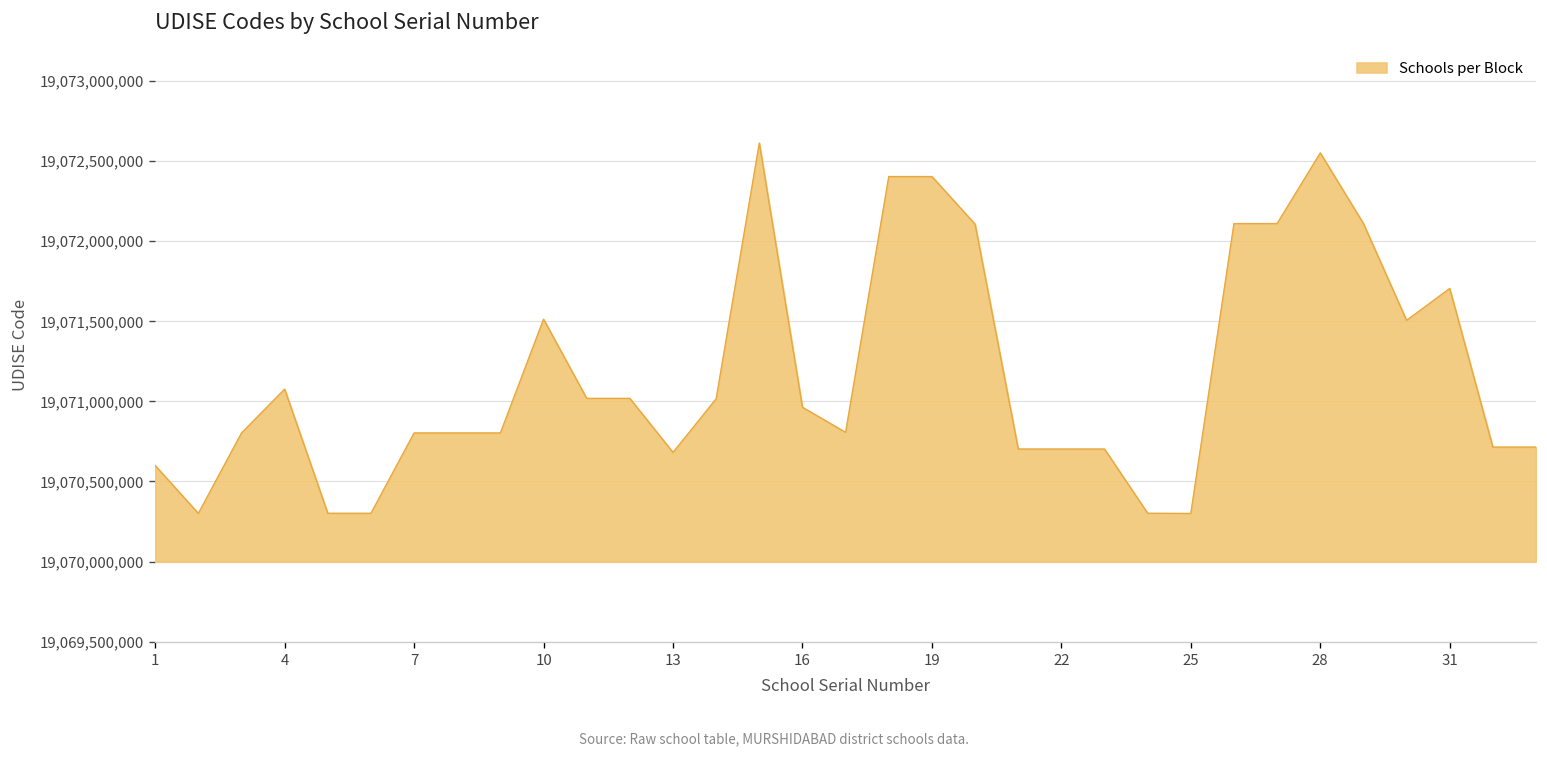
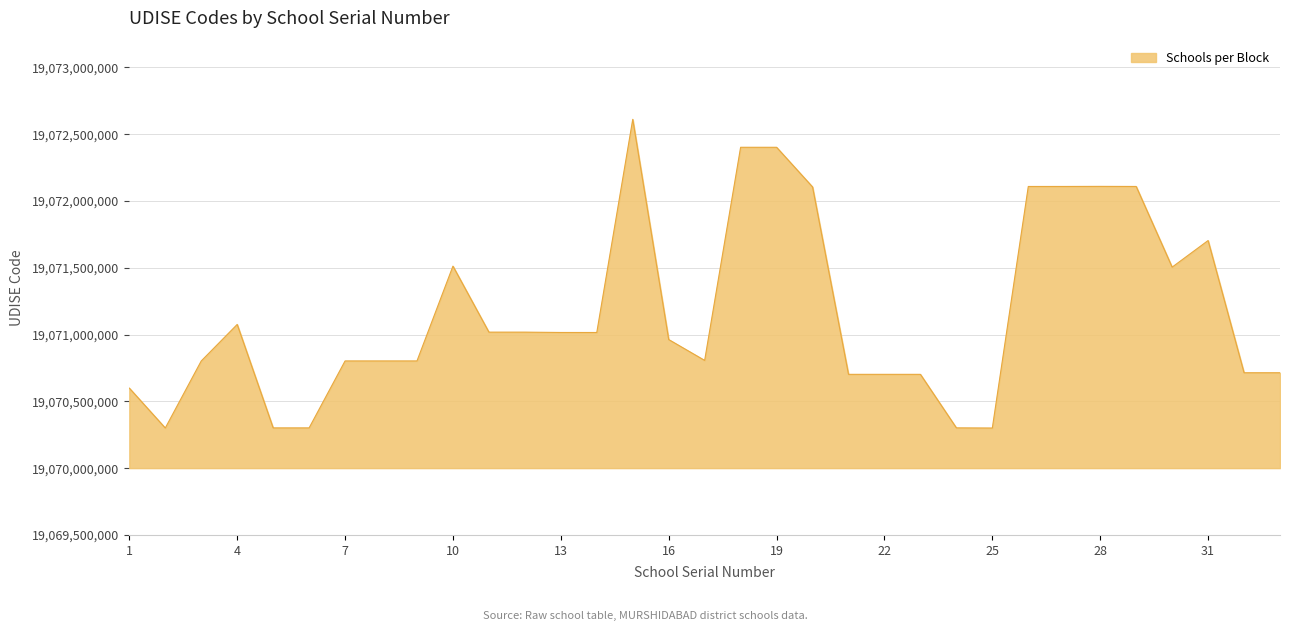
13: 19,070,680,000 -> 19,071,020,000
28: 19,072,550,000 -> 19,072,110,000
